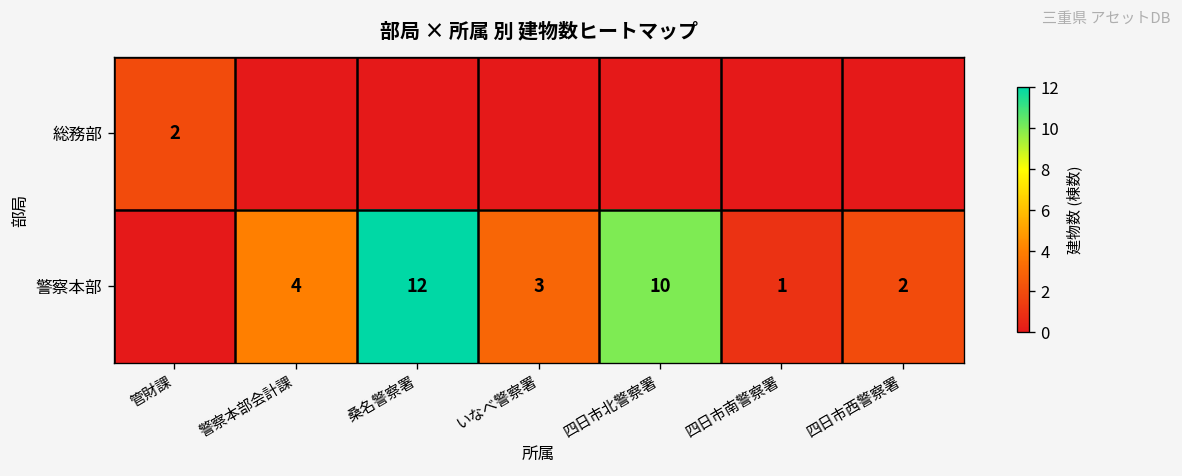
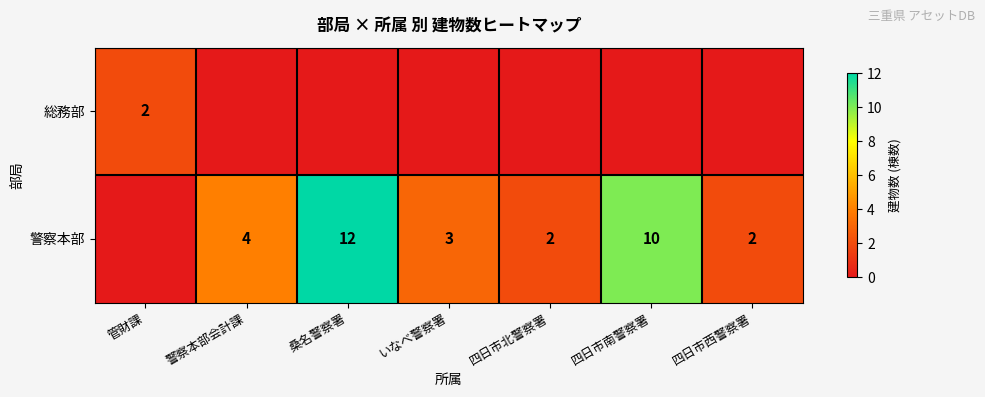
警察本部, 四日市北警察署: 10 -> 2
警察本部, 四日市南警察署: 1 -> 10
